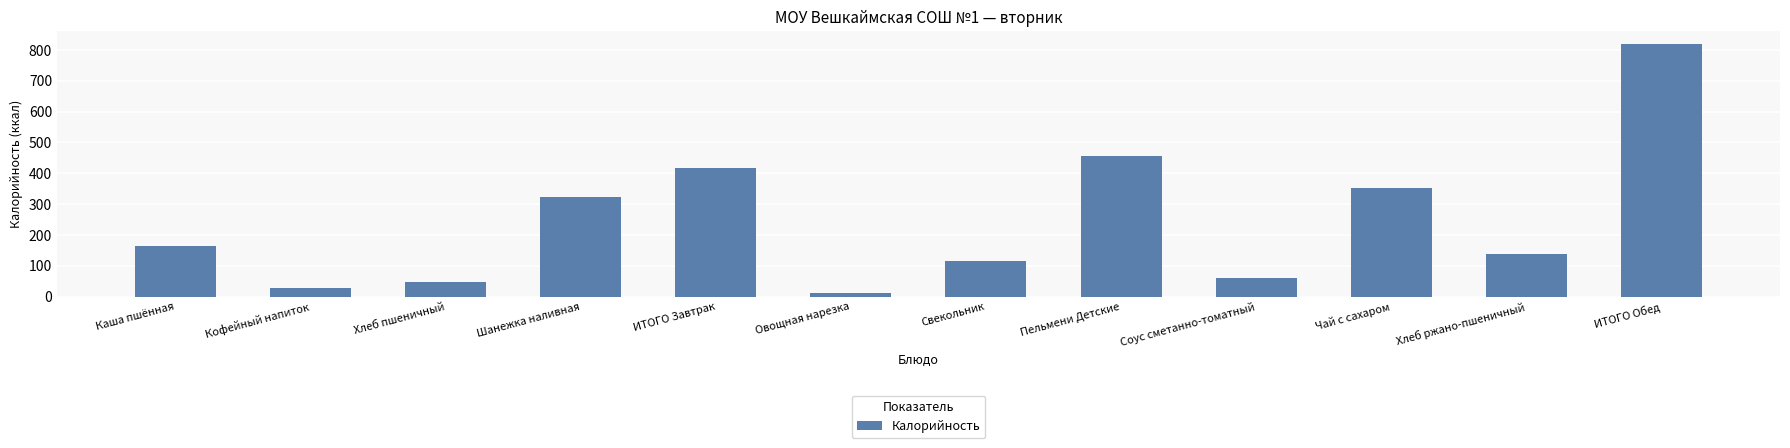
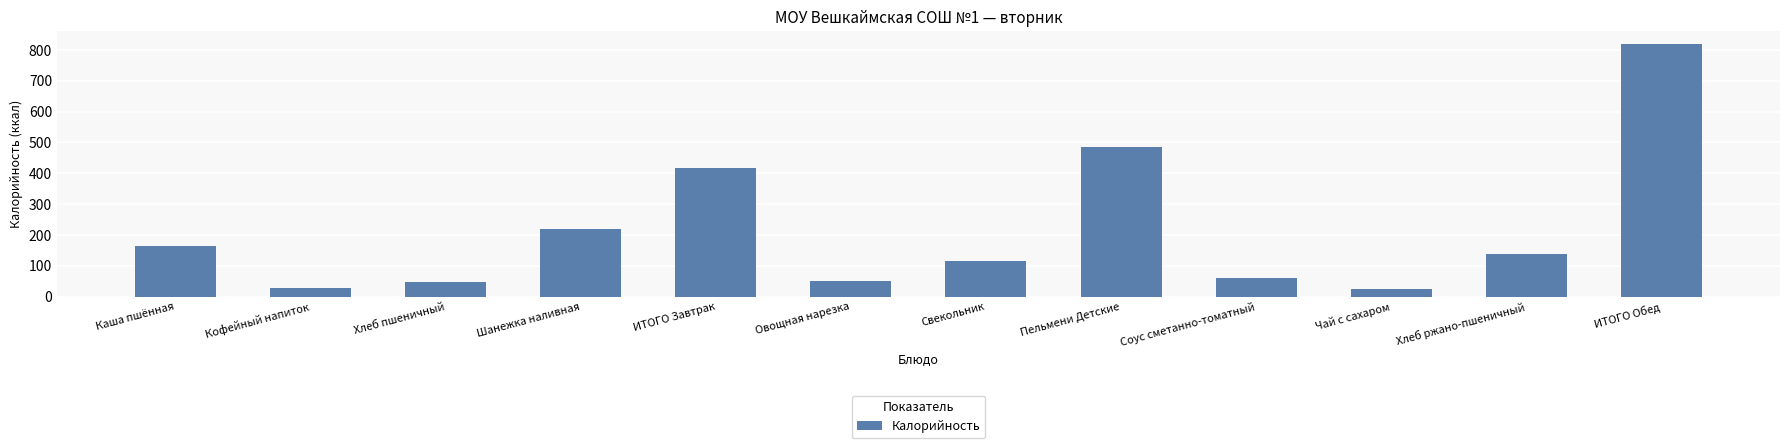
Шанежка наливная: 320 -> 220
Овощная нарезка: 10 -> 50
Пельмени Детские: 460 -> 490
Чай с сахаром: 350 -> 20
